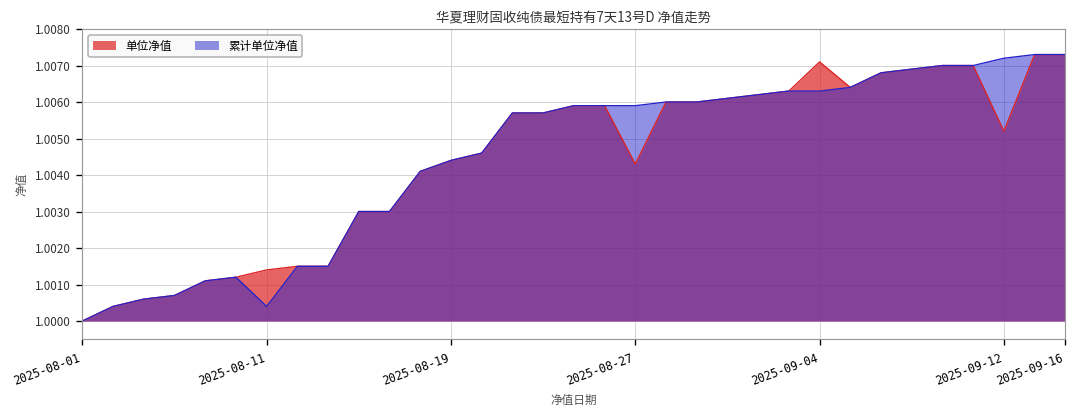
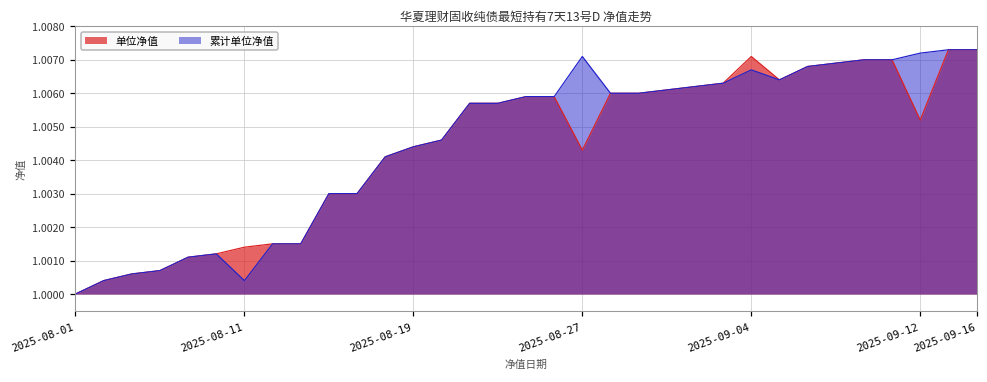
累计单位净值, 2025-08-27: 1.0059 -> 1.0071
累计单位净值, 2025-09-04: 1.0063 -> 1.0067
